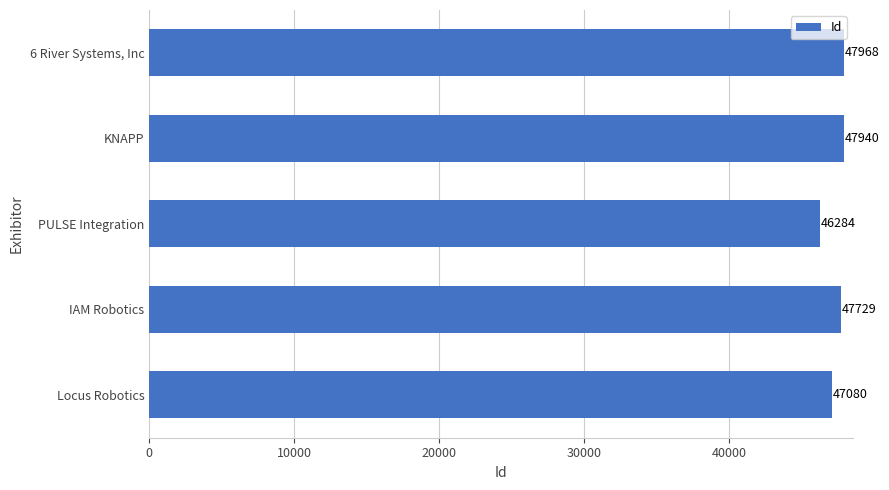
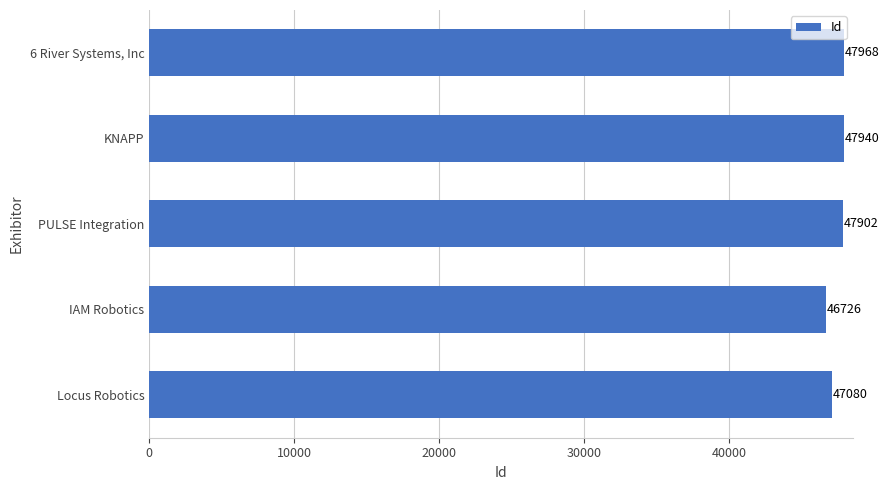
PULSE Integration: 46284 -> 47902
IAM Robotics: 47729 -> 46726
